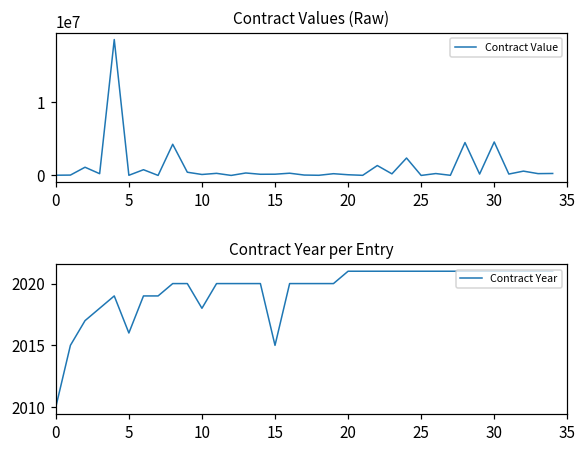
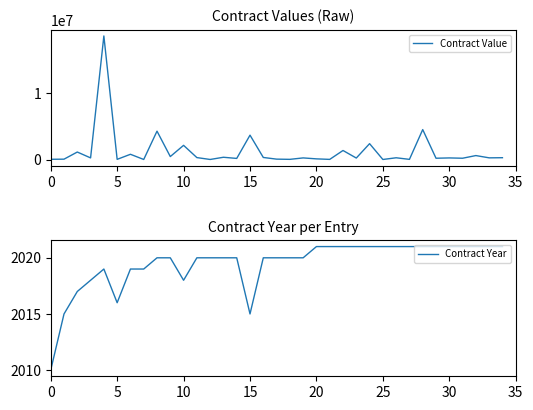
Contract Values (Raw), 10: 0 -> 2000000
Contract Values (Raw), 15: 0 -> 4000000
Contract Values (Raw), 30: 5000000 -> 0
